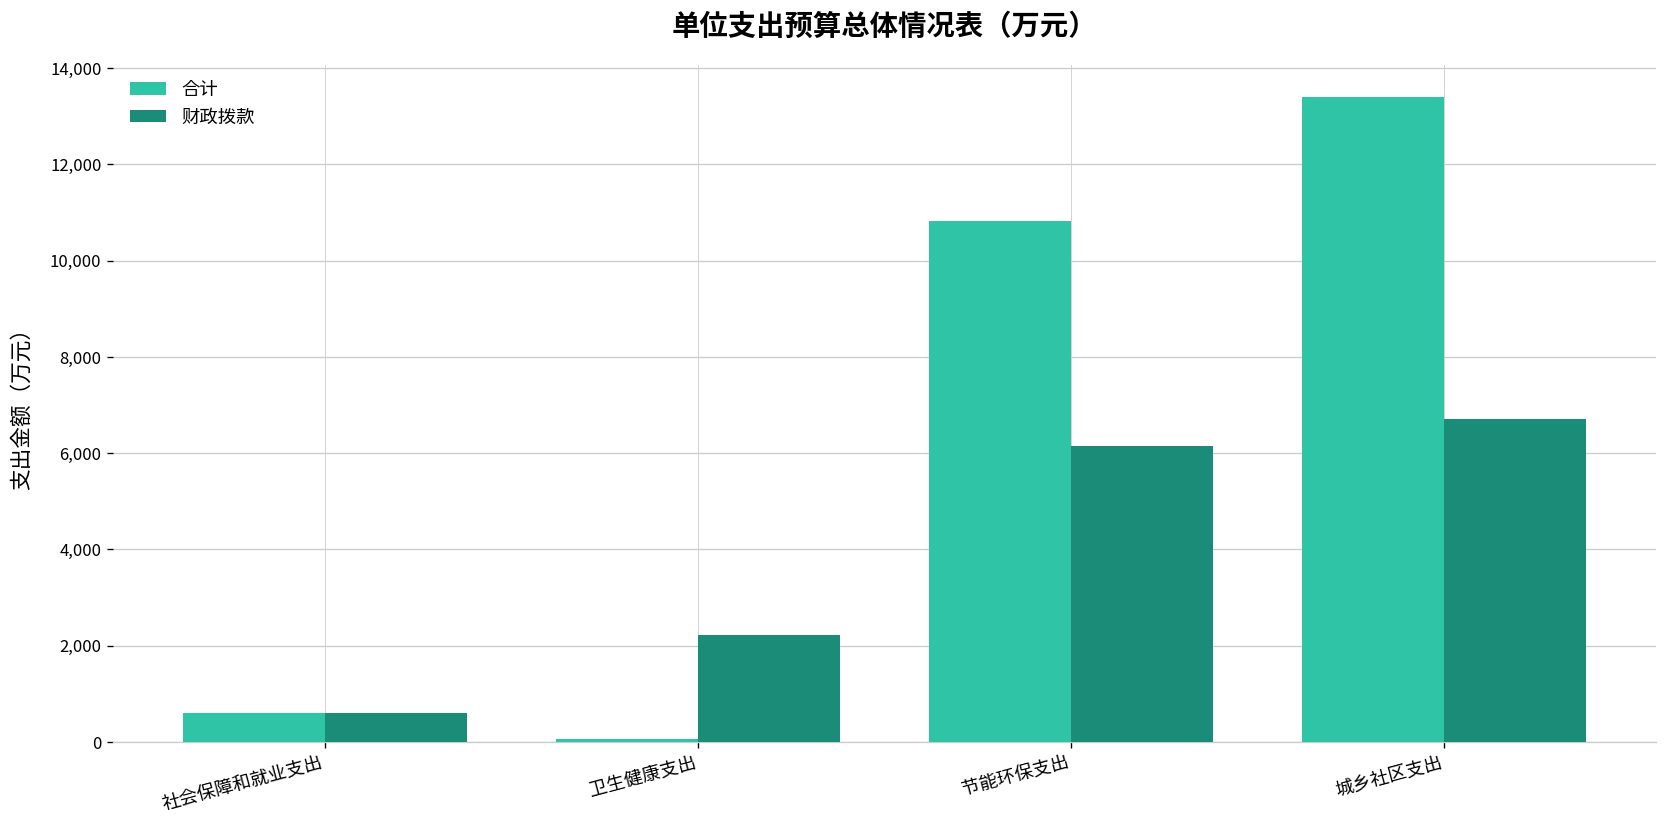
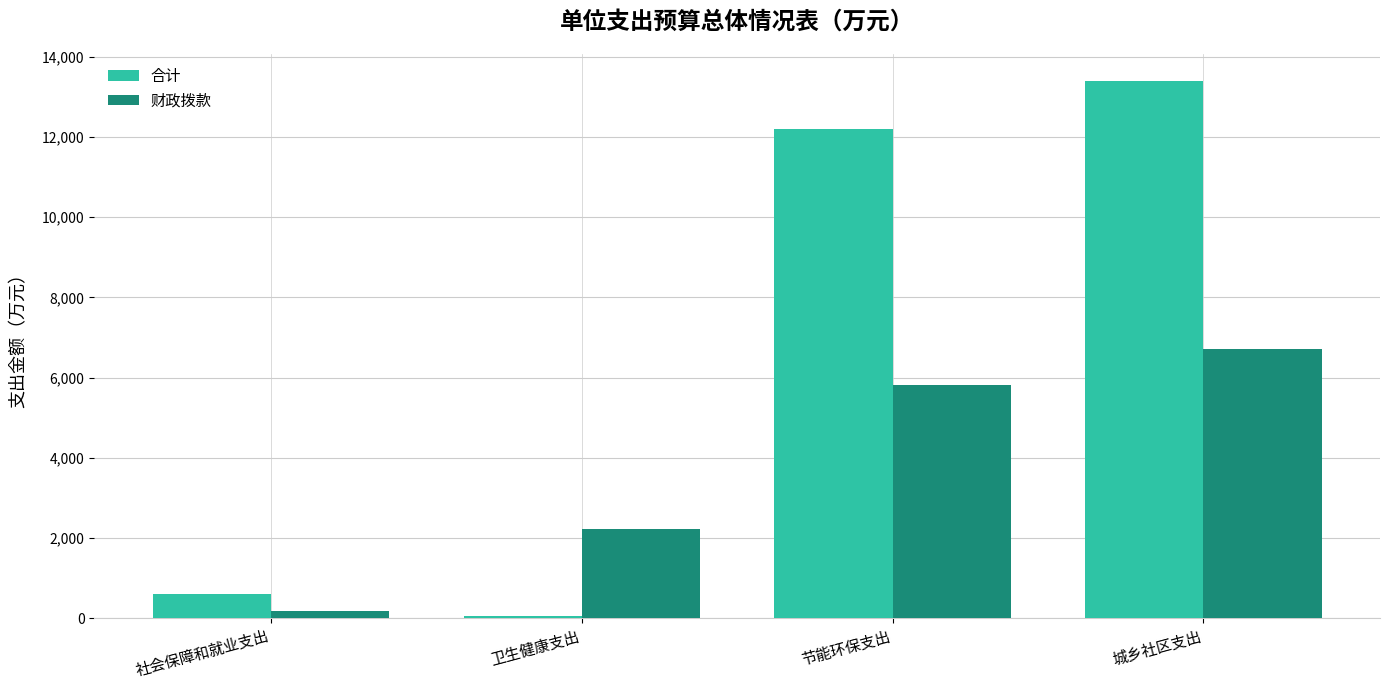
财政拨款, 社会保障和就业支出: 600 -> 200
合计, 节能环保支出: 10,800 -> 12,200
财政拨款, 节能环保支出: 6,200 -> 5,800
